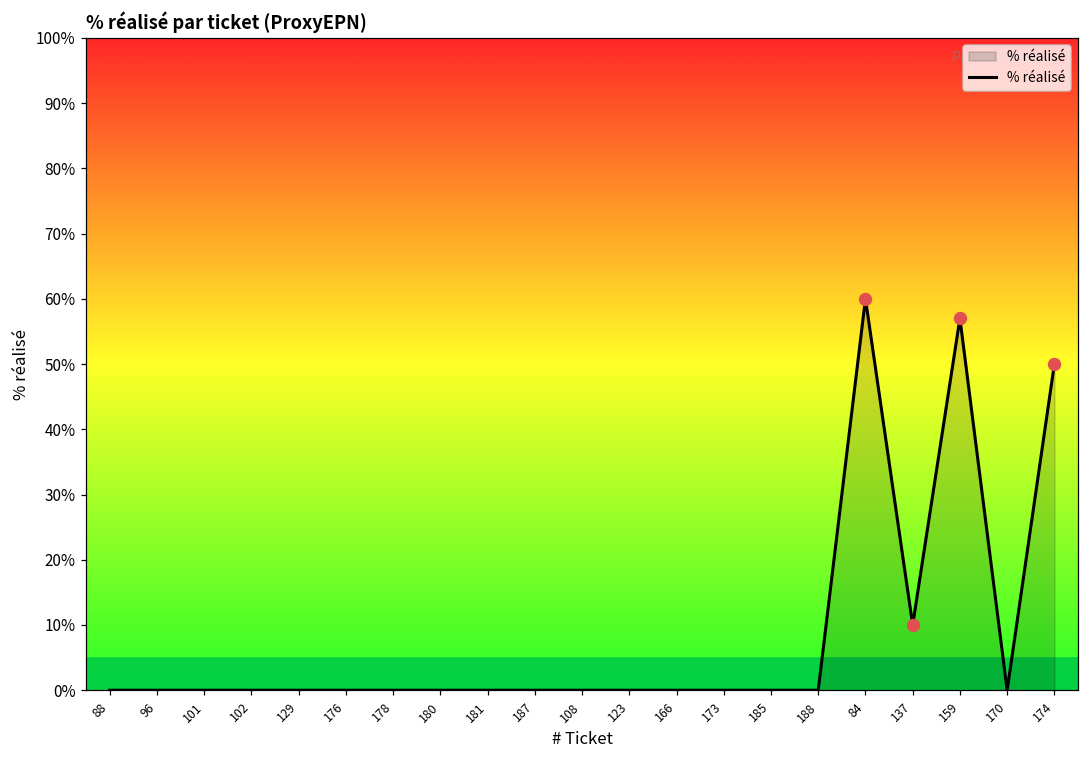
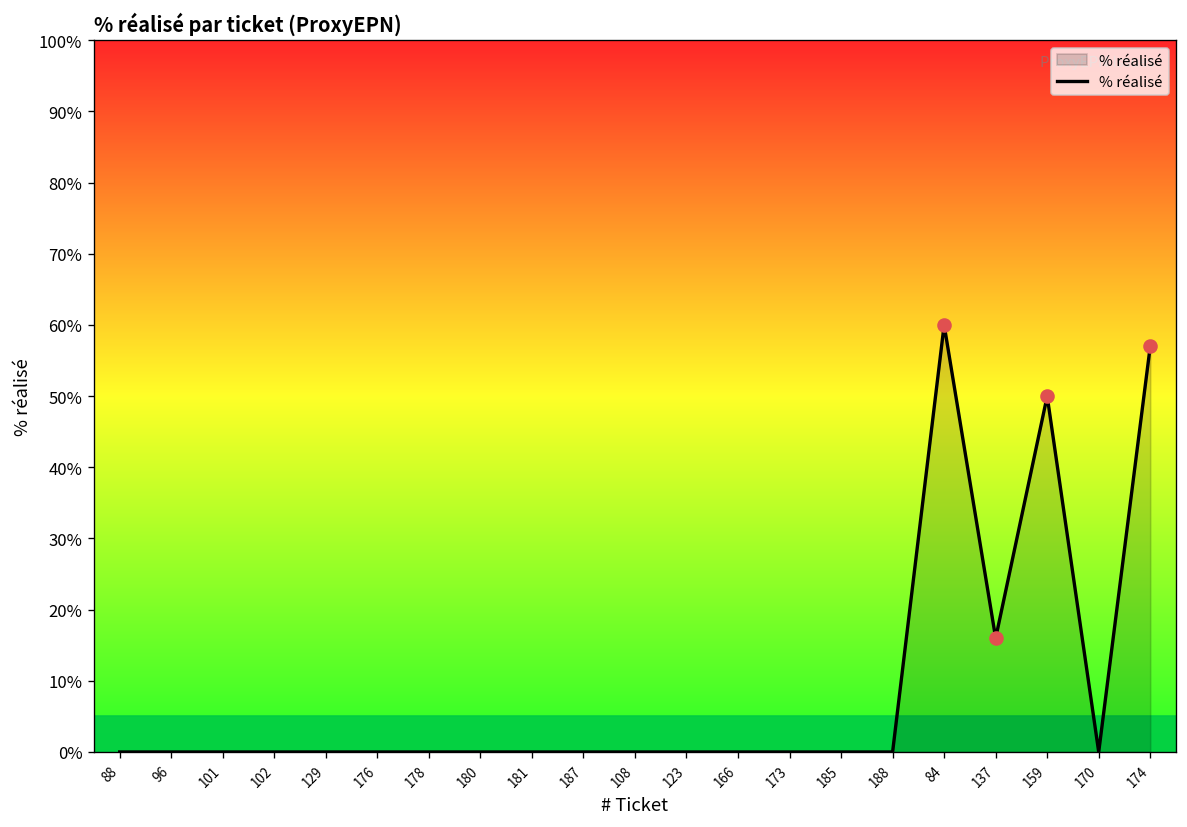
% réalisé, 137: 10% -> 16%
% réalisé, 159: 57% -> 50%
% réalisé, 174: 50% -> 57%
